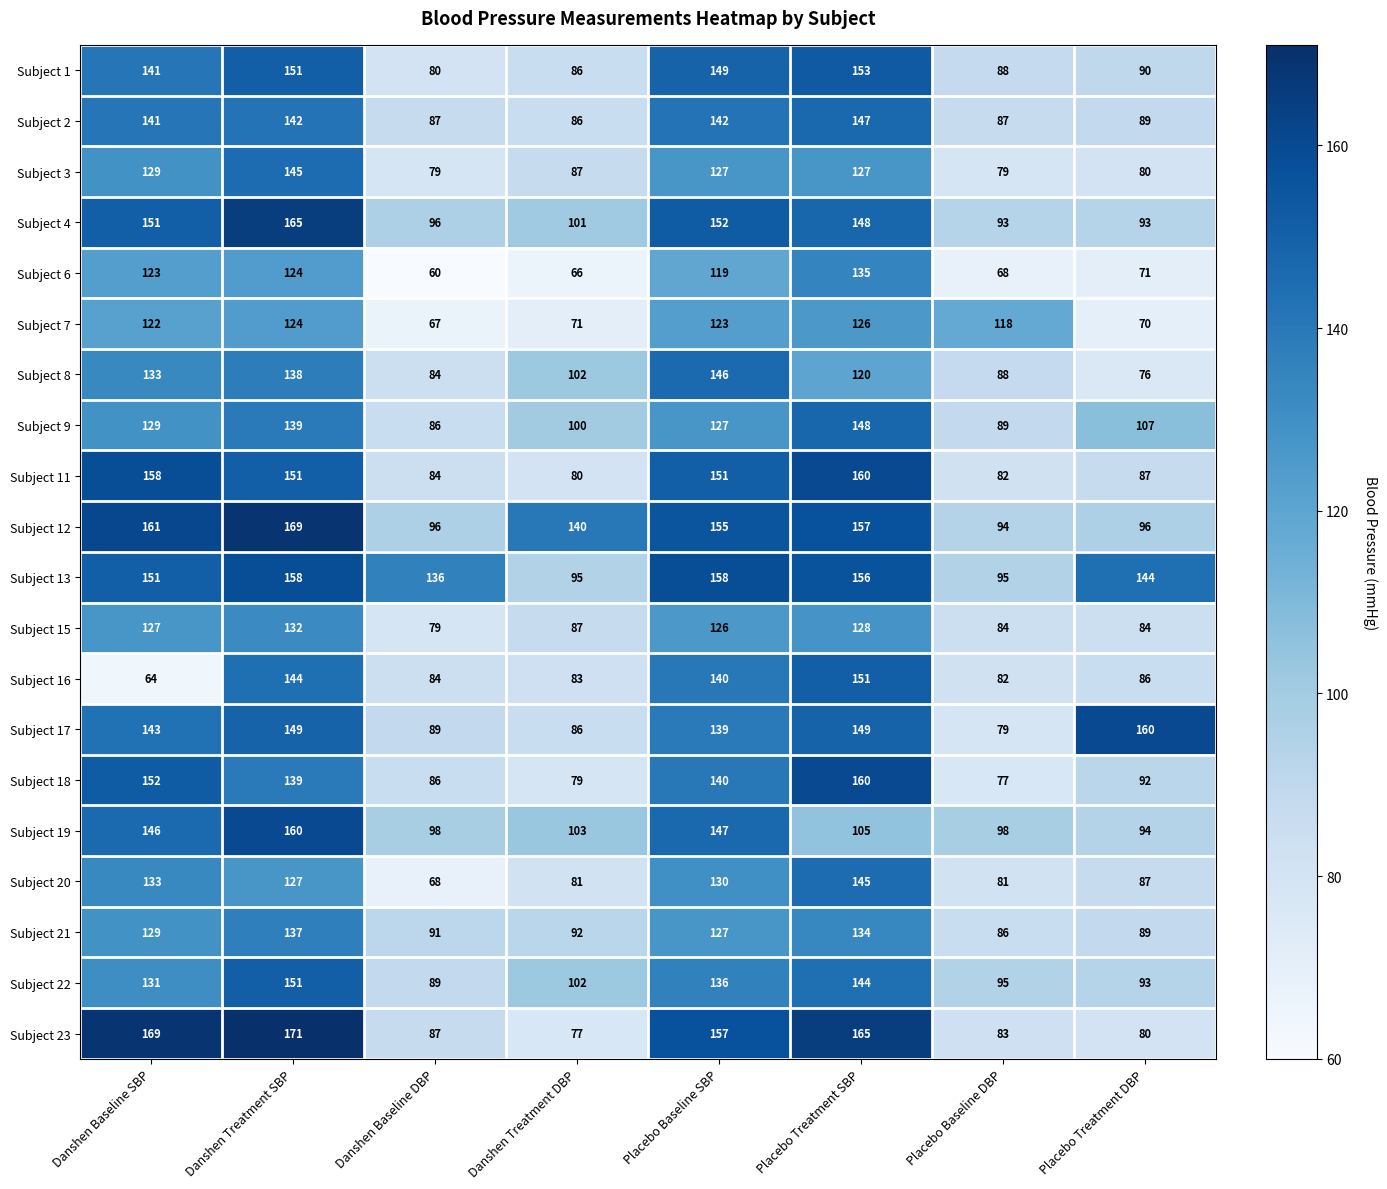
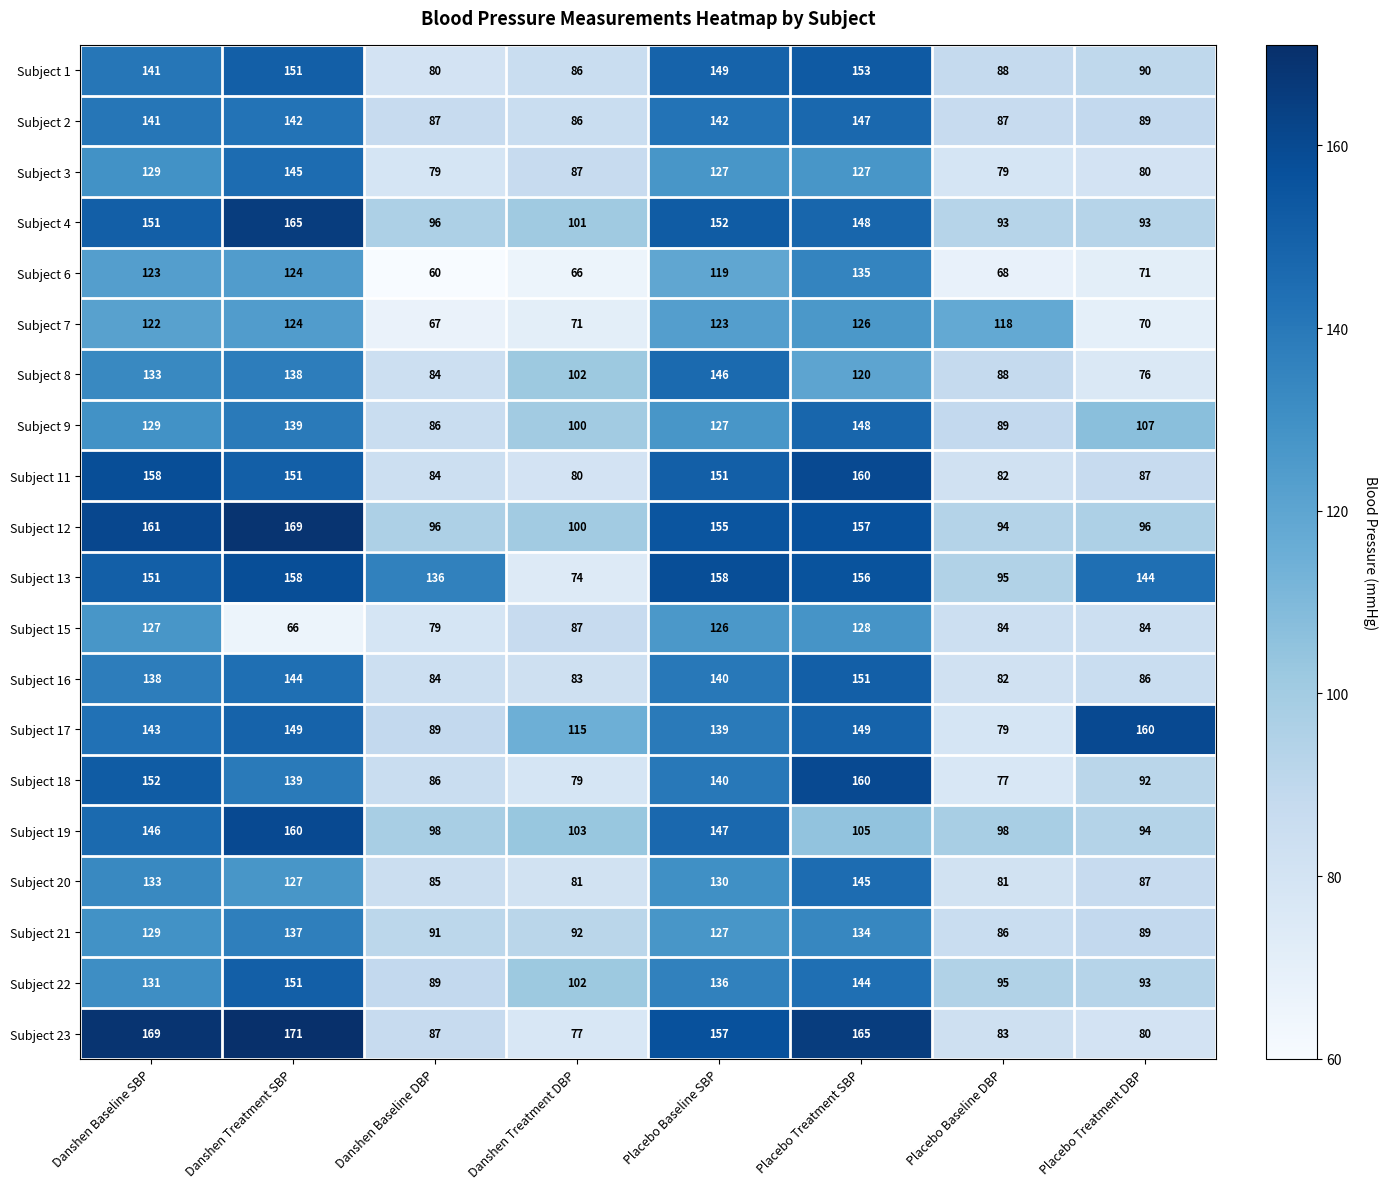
Subject 12, Danshen Treatment DBP: 140 -> 100
Subject 13, Danshen Treatment DBP: 95 -> 74
Subject 15, Danshen Treatment SBP: 132 -> 66
Subject 16, Danshen Baseline SBP: 64 -> 138
Subject 17, Danshen Treatment DBP: 86 -> 115
Subject 20, Danshen Baseline DBP: 68 -> 85
